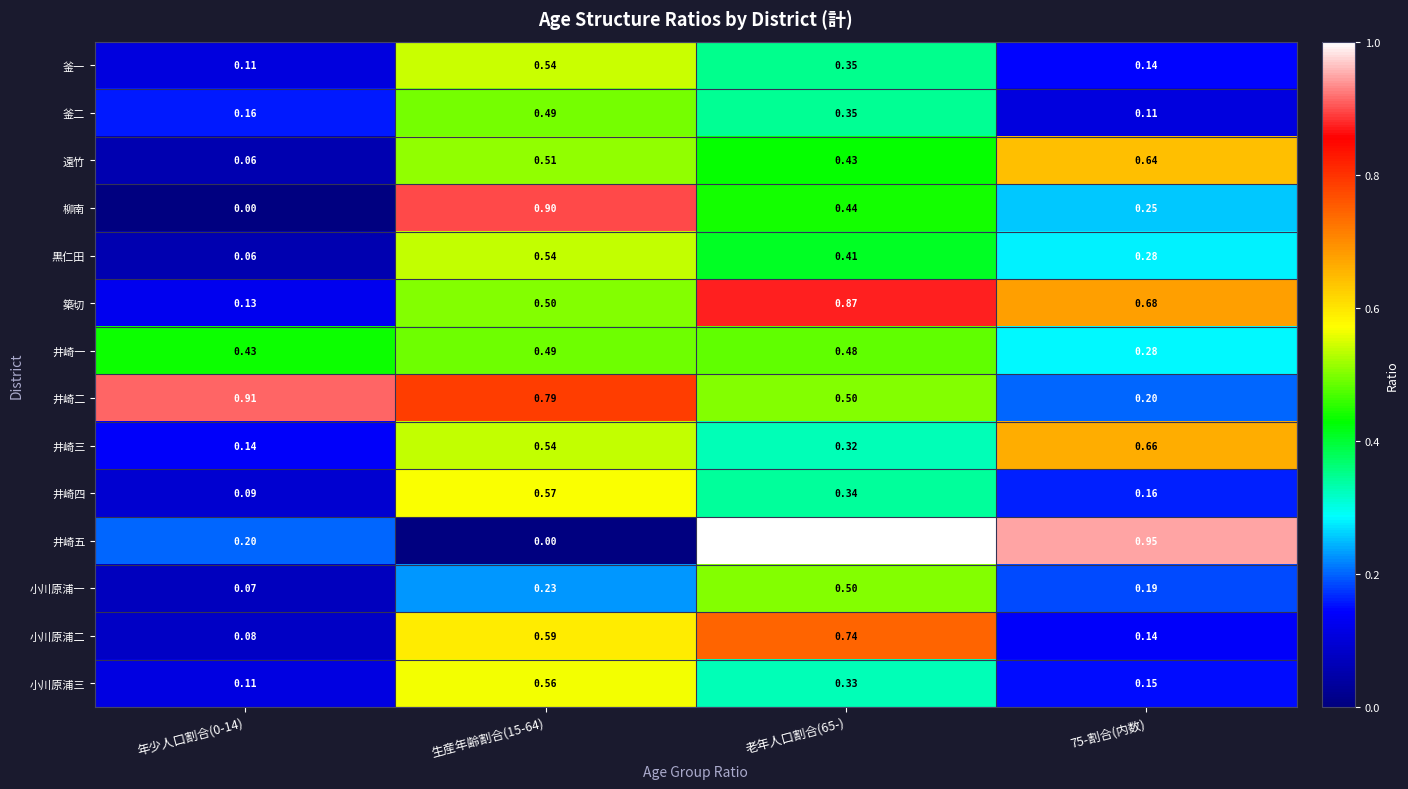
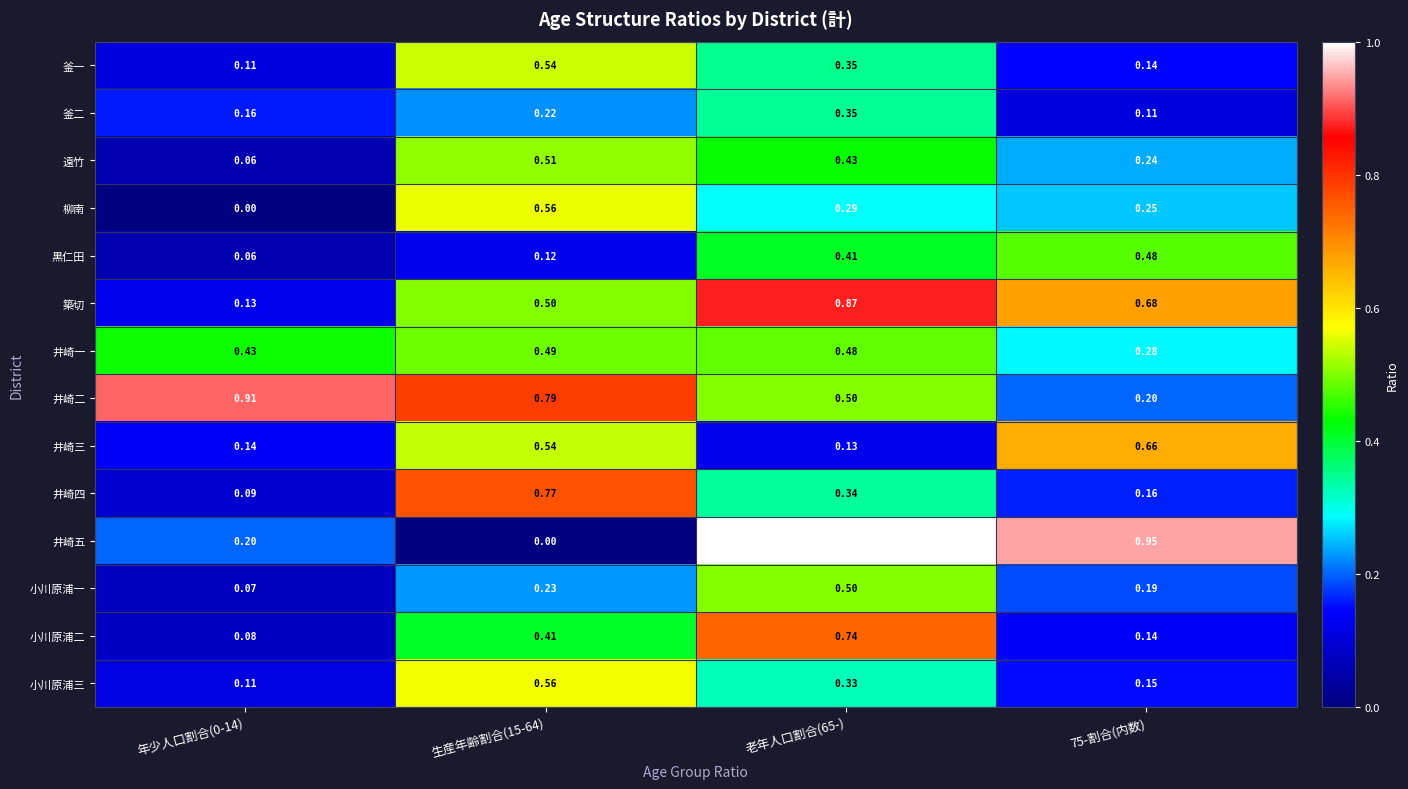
釜二, 生産年齢割合(15-64): 0.49 -> 0.22
遠竹, 75-割合(内数): 0.64 -> 0.24
柳南, 生産年齢割合(15-64): 0.90 -> 0.56
柳南, 老年人口割合(65-): 0.44 -> 0.29
黒仁田, 生産年齢割合(15-64): 0.54 -> 0.12
黒仁田, 75-割合(内数): 0.28 -> 0.48
井崎三, 老年人口割合(65-): 0.32 -> 0.13
井崎四, 生産年齢割合(15-64): 0.57 -> 0.77
小川原浦二, 生産年齢割合(15-64): 0.59 -> 0.41
